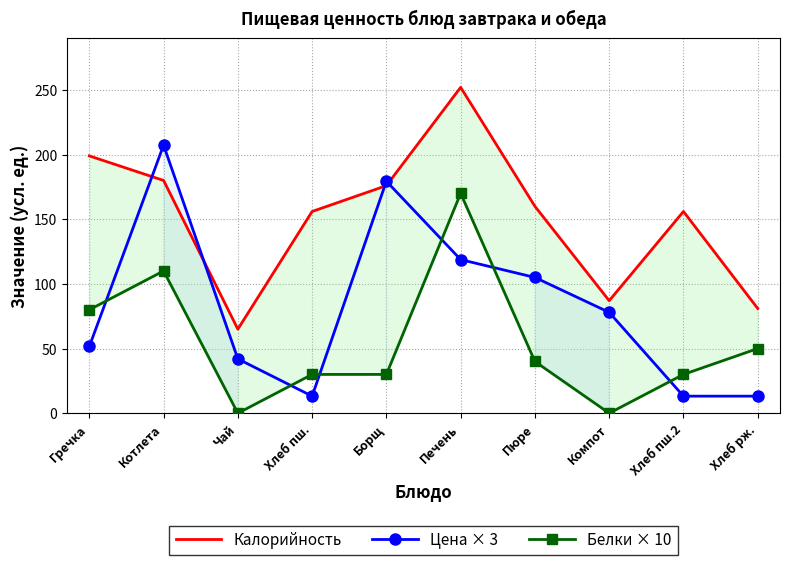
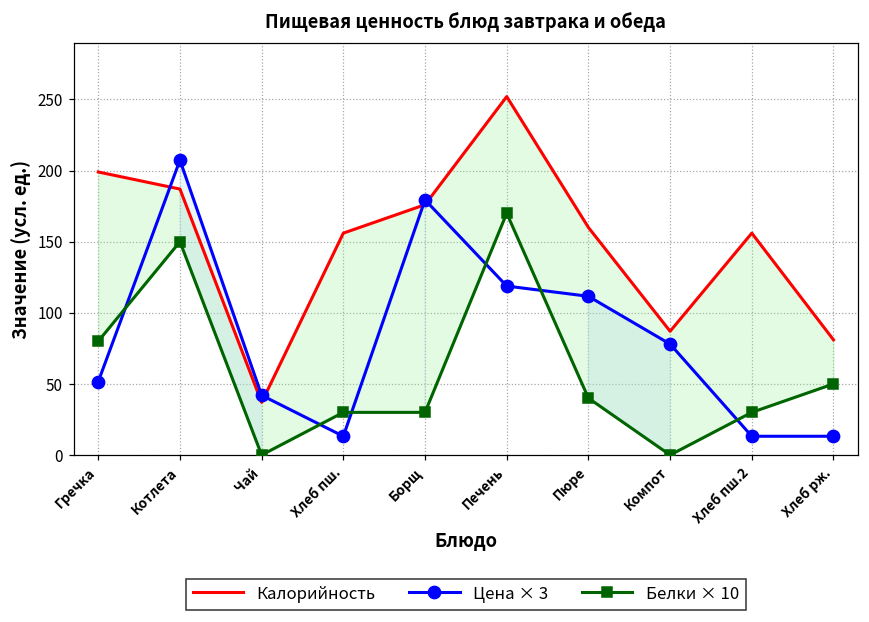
Калорийность, Котлета: 180 -> 187
Белки × 10, Котлета: 110 -> 150
Калорийность, Чай: 65 -> 37
Цена × 3, Пюре: 105 -> 112
